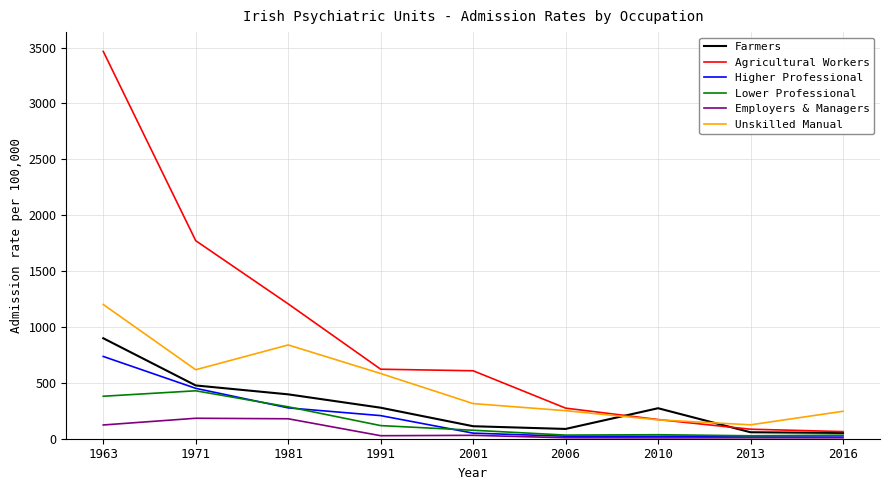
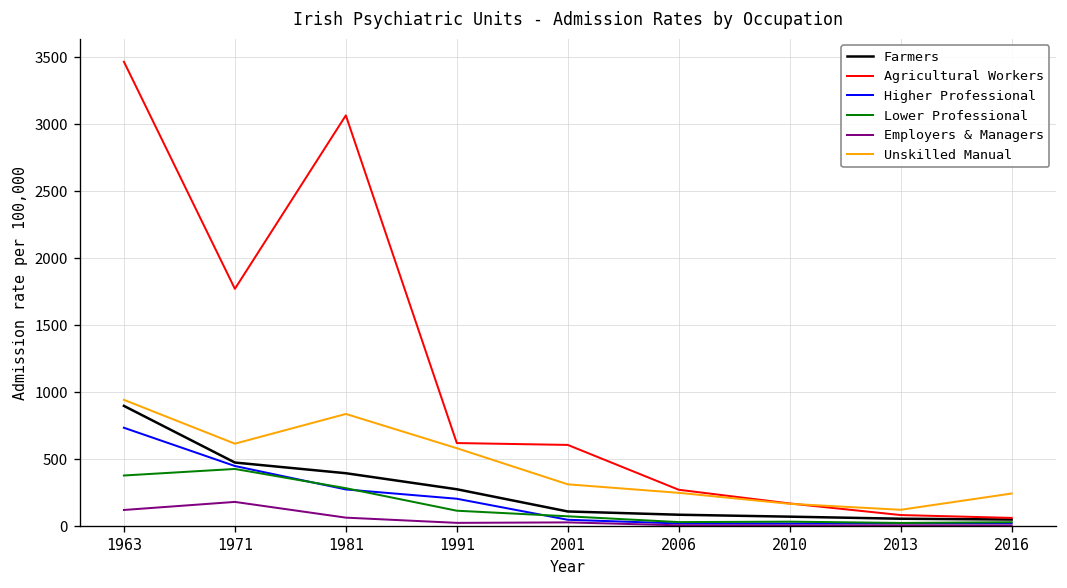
Unskilled Manual, 1963: 1200 -> 940
Agricultural Workers, 1981: 1210 -> 3060
Employers & Managers, 1981: 180 -> 70
Farmers, 2010: 270 -> 70
